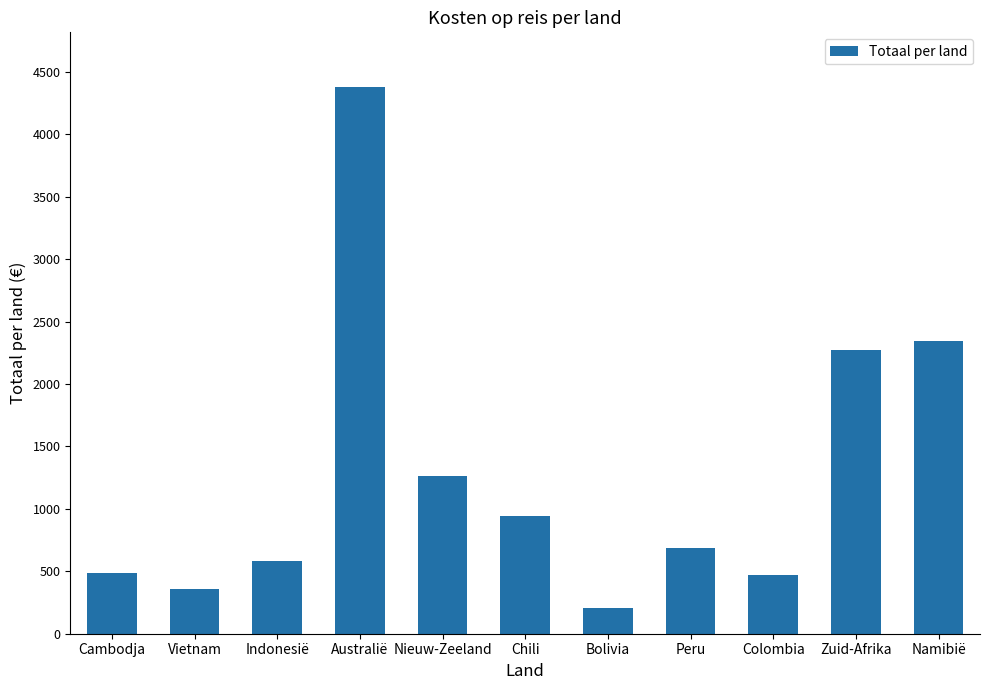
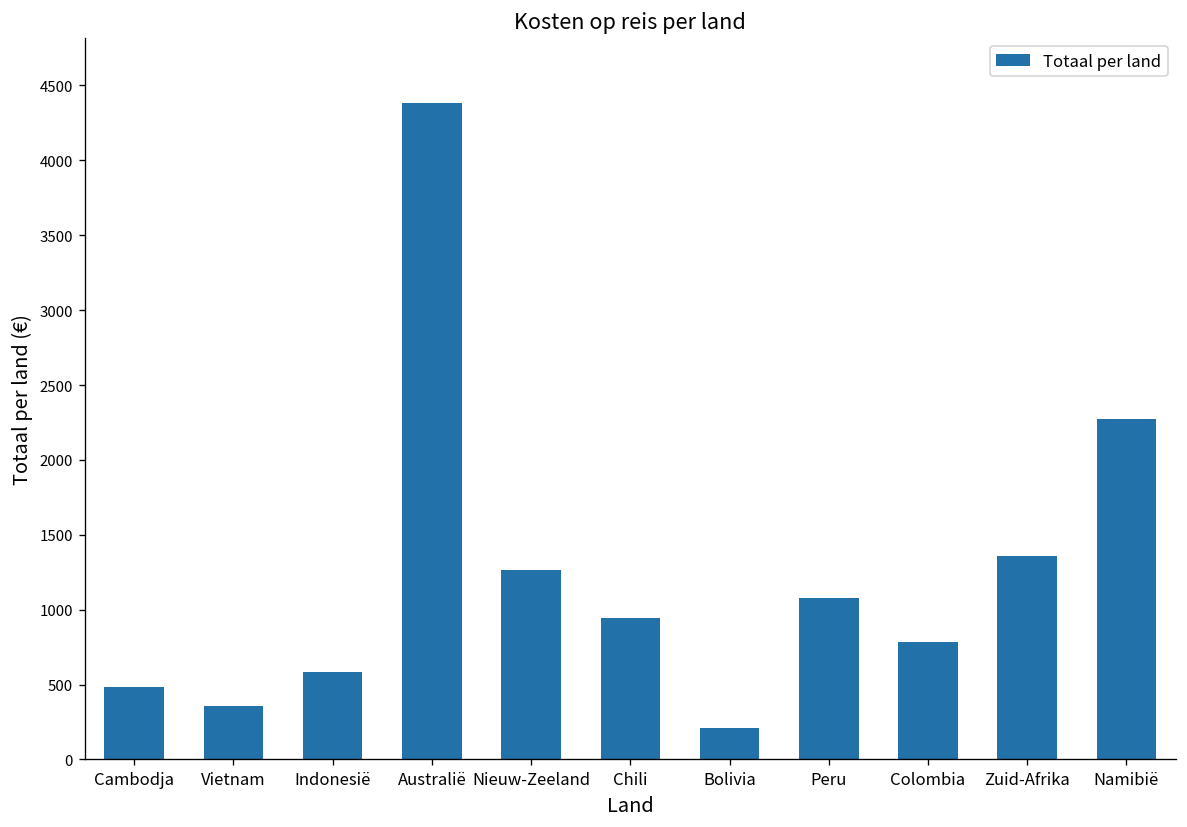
Peru: 690 -> 1080
Colombia: 470 -> 780
Zuid-Afrika: 2280 -> 1360
Namibië: 2350 -> 2280
